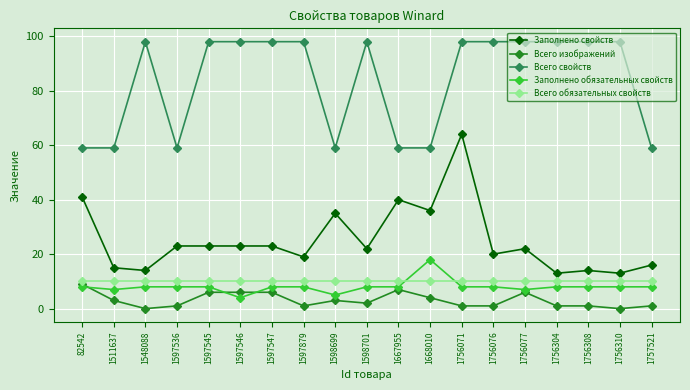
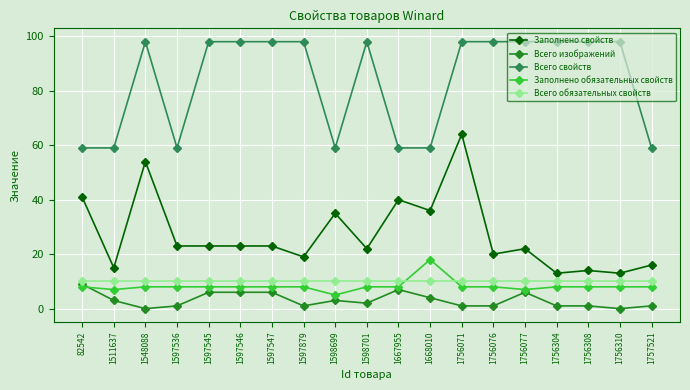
Заполнено свойств, 1548088: 14 -> 54
Заполнено обязательных свойств, 1597546: 4 -> 8
